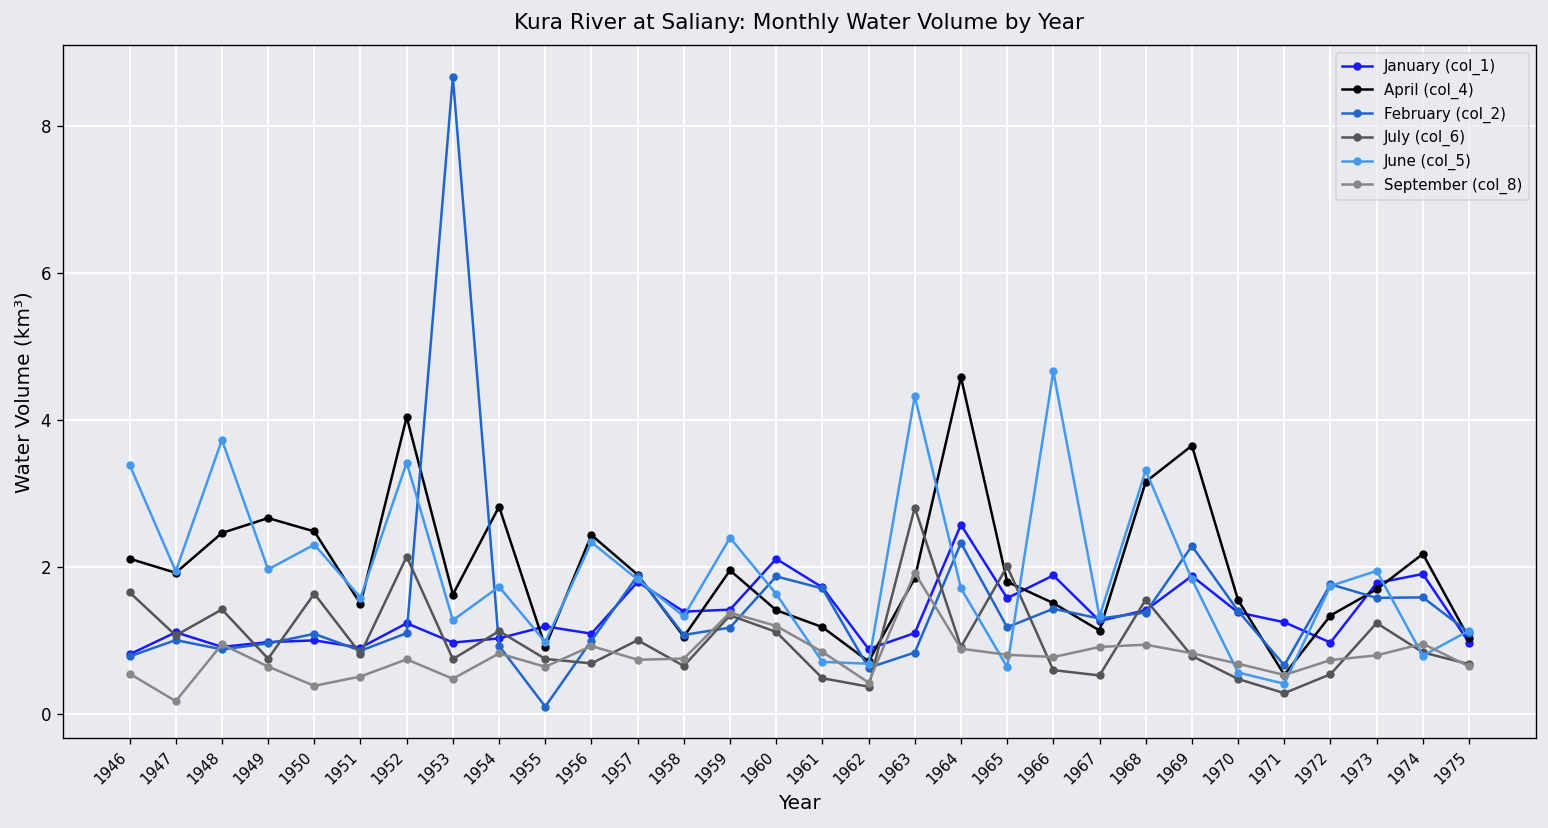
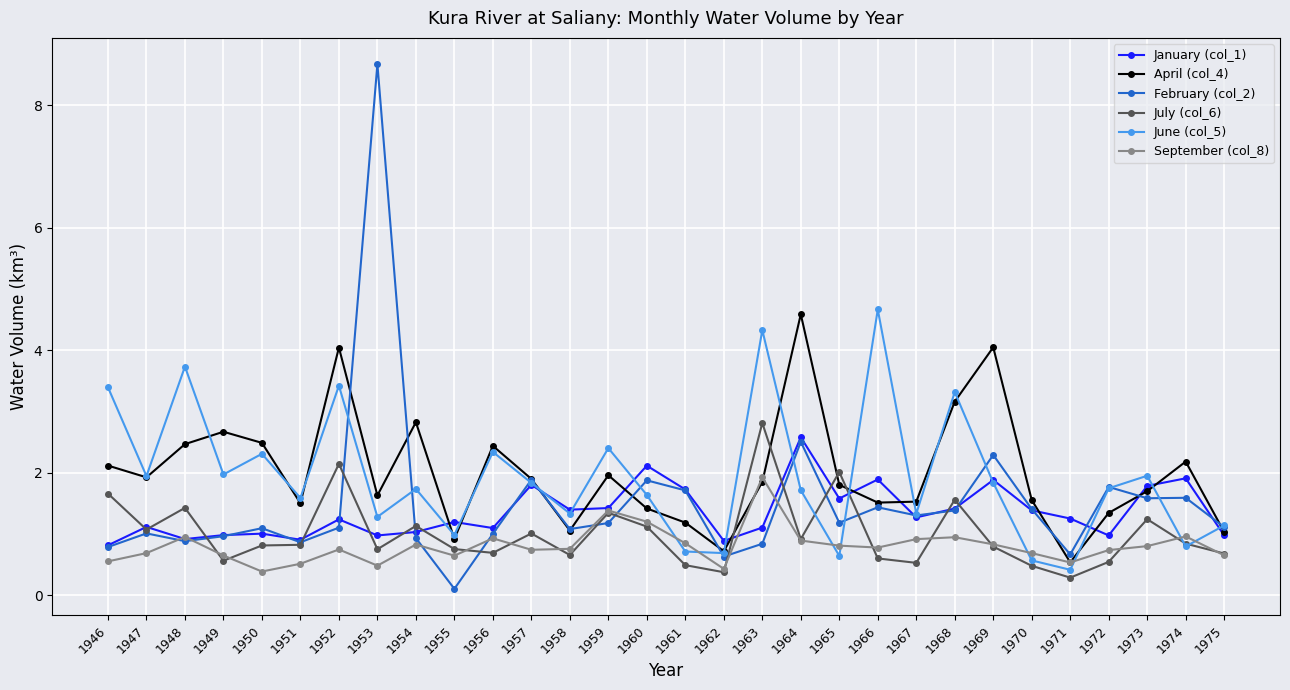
September (col_8), 1947: 0.2 -> 0.7
July (col_6), 1949: 0.8 -> 0.6
July (col_6), 1950: 1.6 -> 0.8
February (col_2), 1964: 2.3 -> 2.5
April (col_4), 1967: 1.1 -> 1.5
April (col_4), 1969: 3.7 -> 4.0
